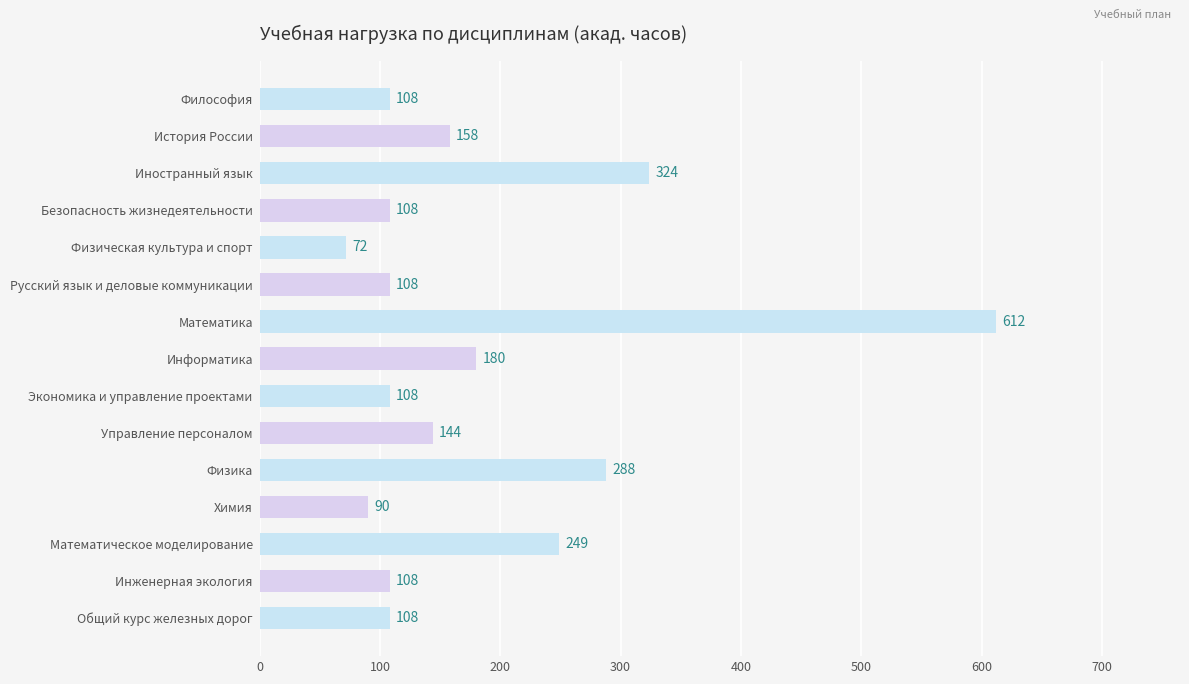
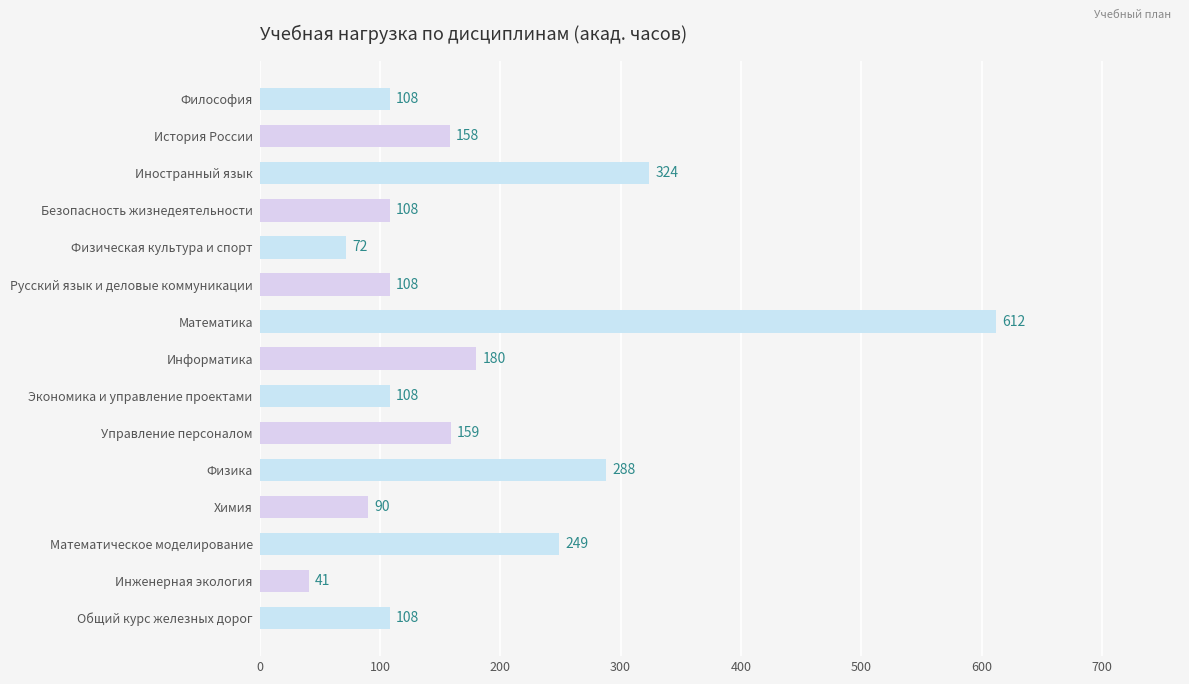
Управление персоналом: 144 -> 159
Инженерная экология: 108 -> 41
